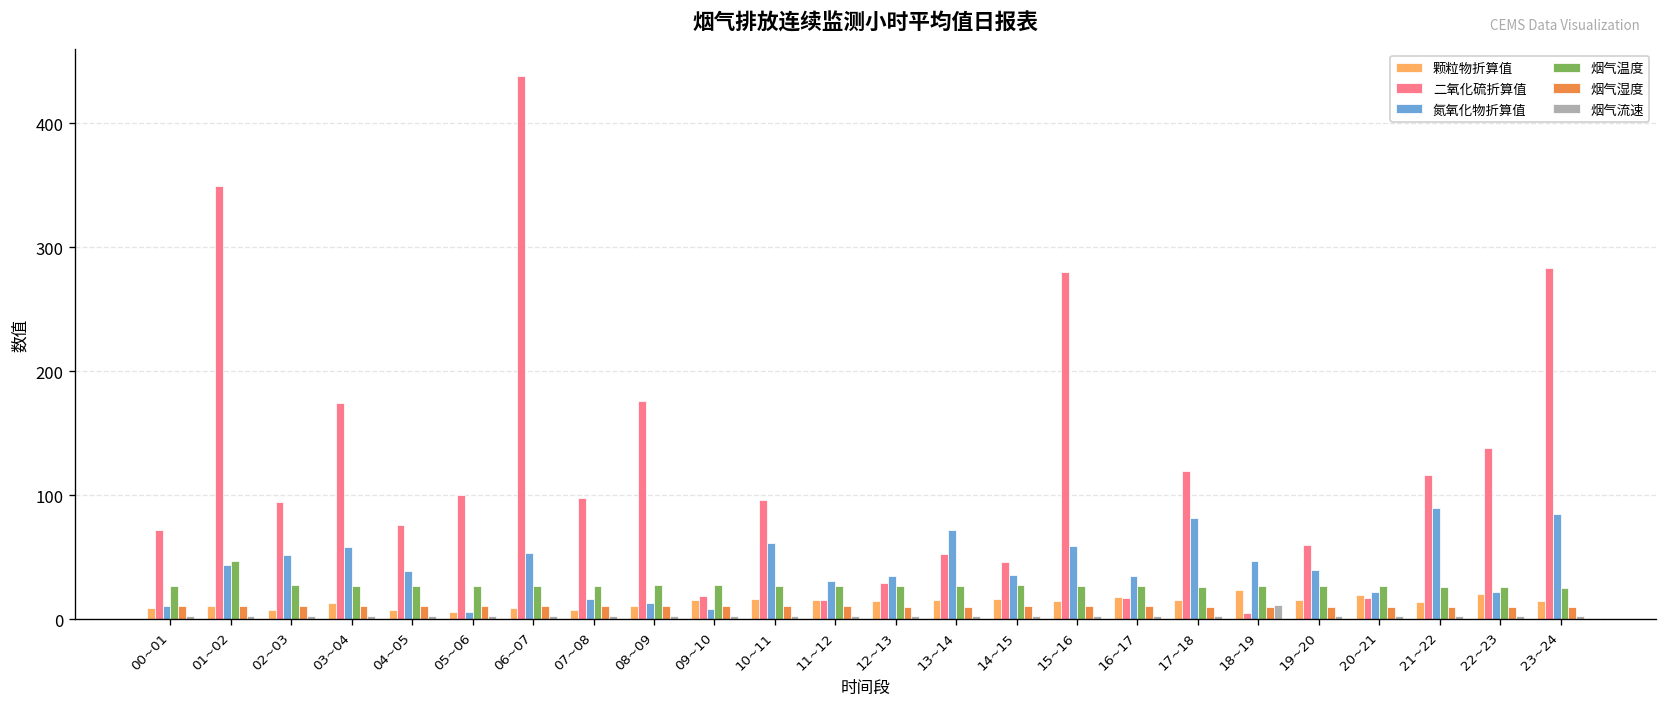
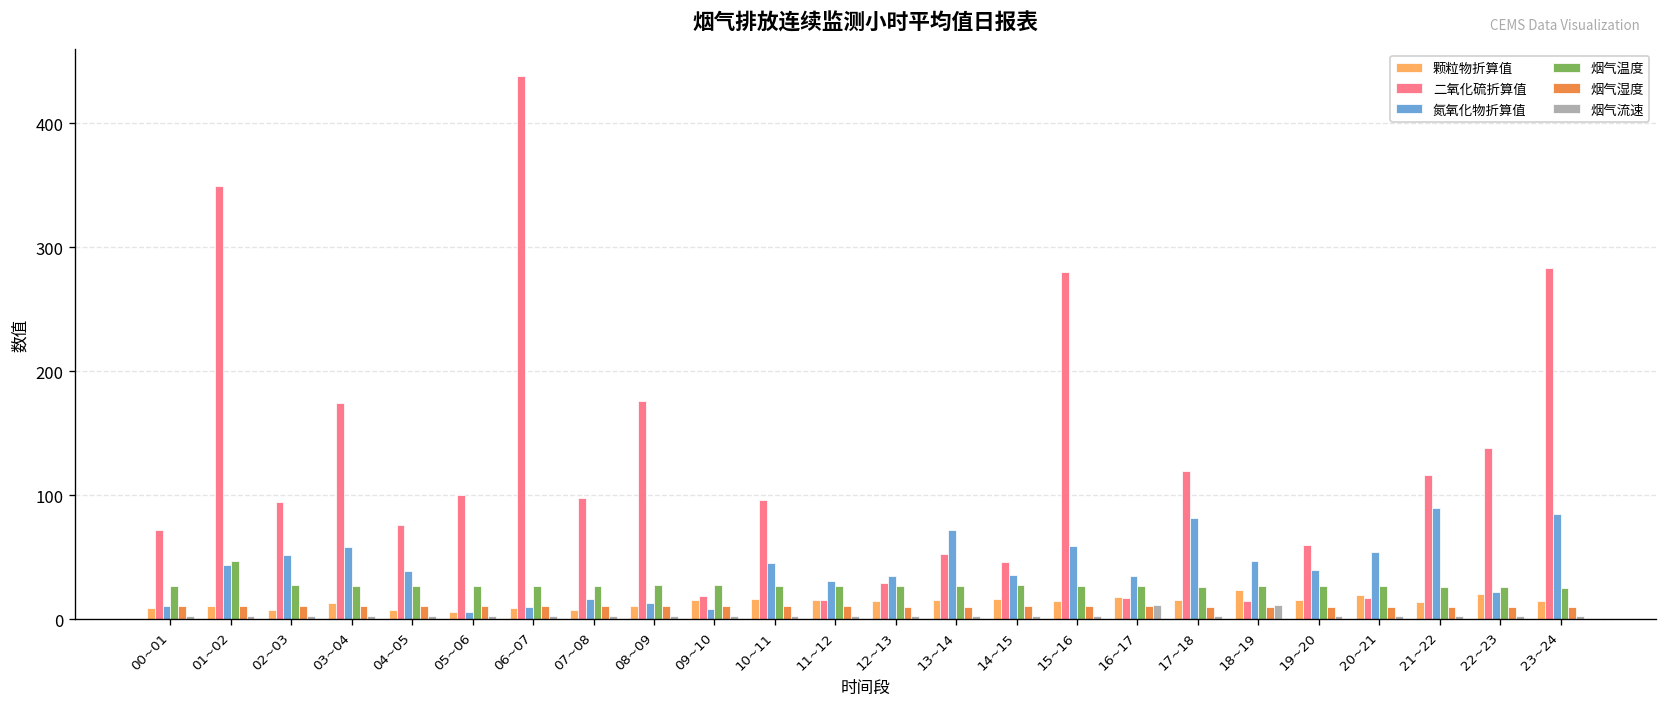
氮氧化物折算值, 06~07: 53 -> 10
氮氧化物折算值, 10~11: 62 -> 45
烟气流速, 16~17: 3 -> 12
二氧化硫折算值, 18~19: 5 -> 15
氮氧化物折算值, 20~21: 22 -> 55
